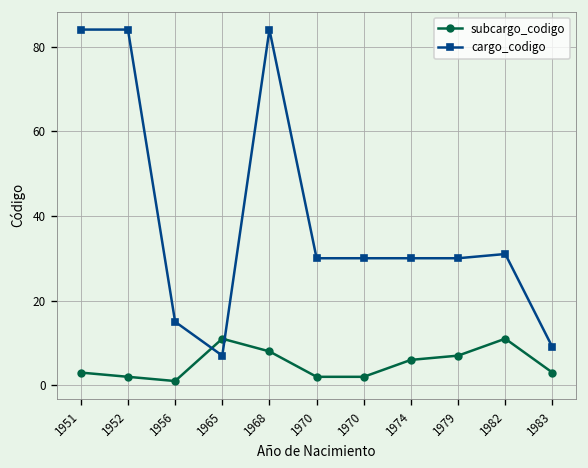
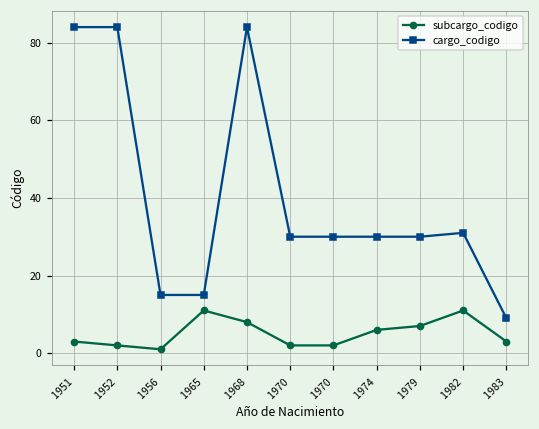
cargo_codigo, 1965: 7 -> 15
